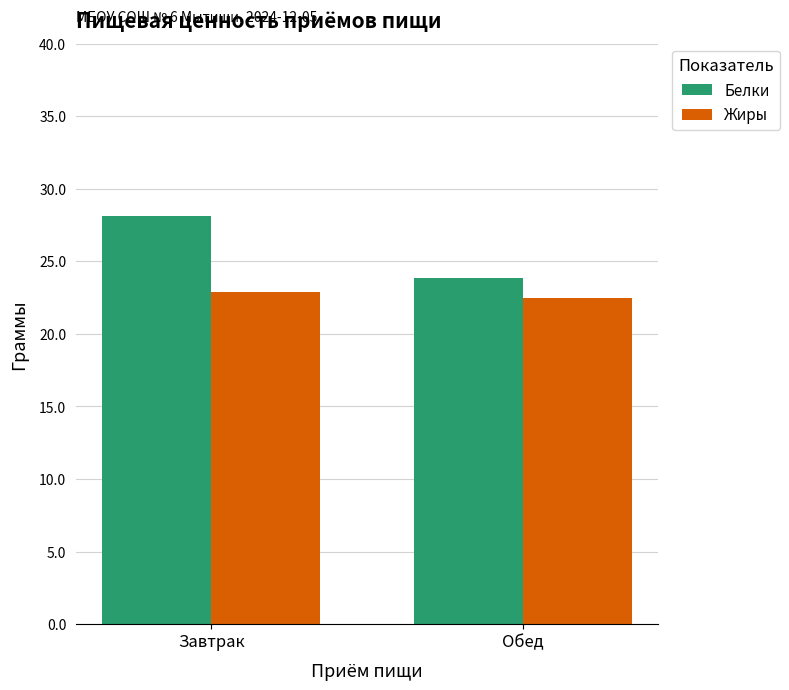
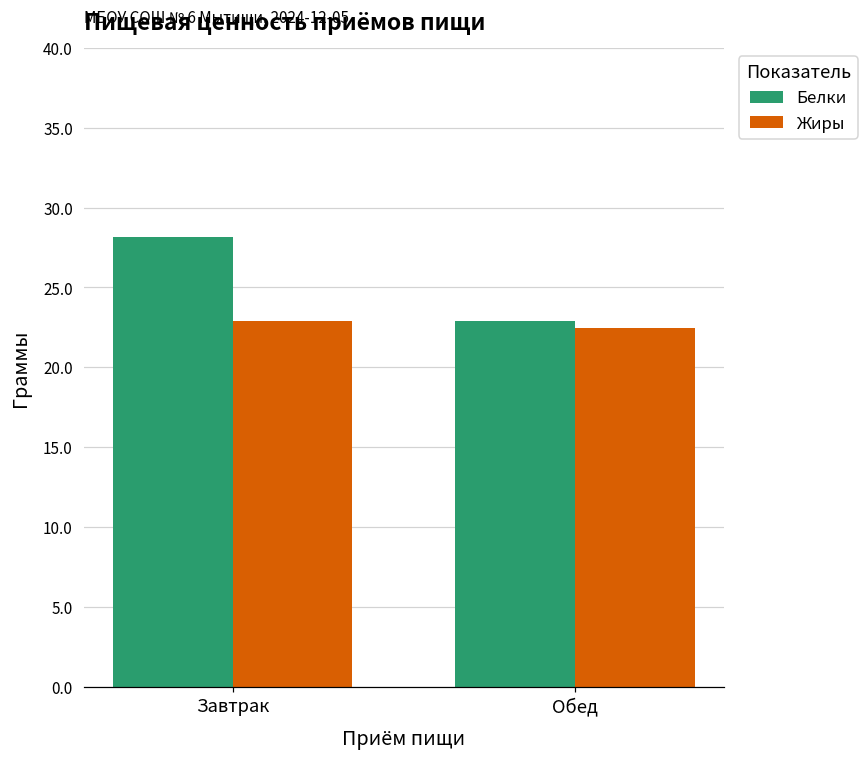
Белки, Обед: 23.9 -> 22.9
